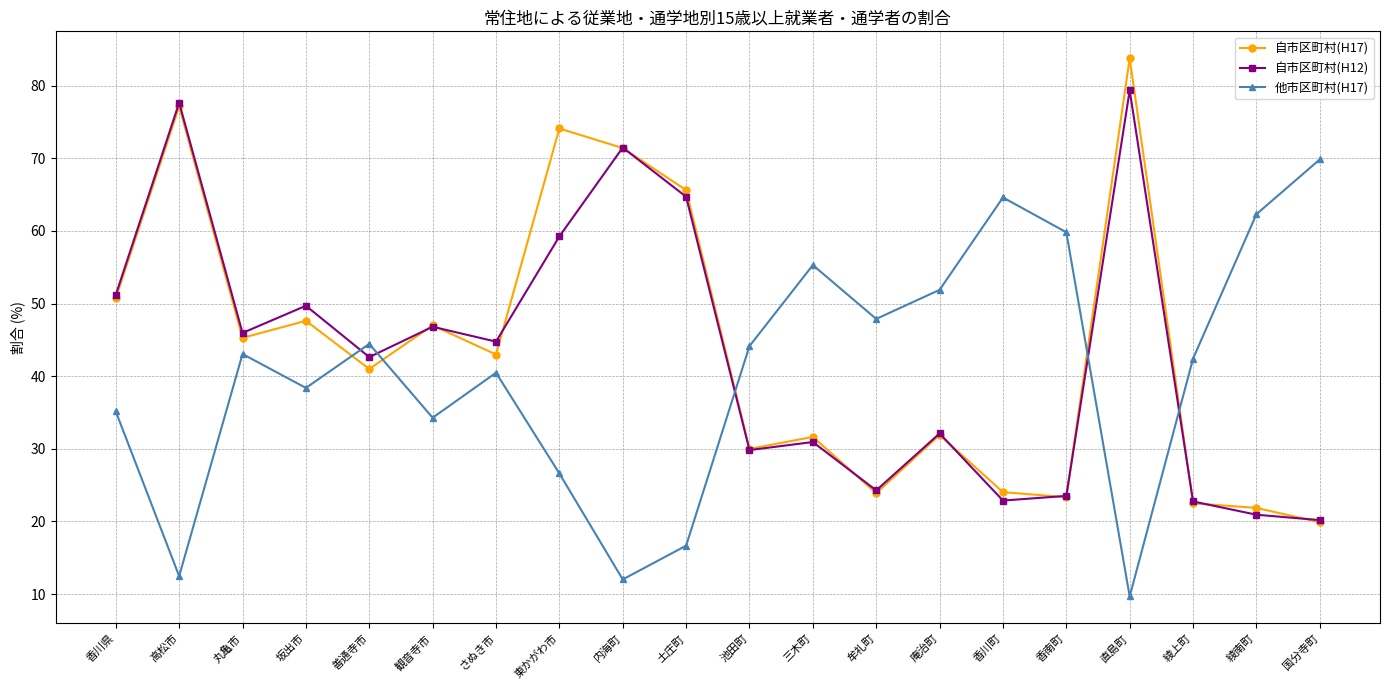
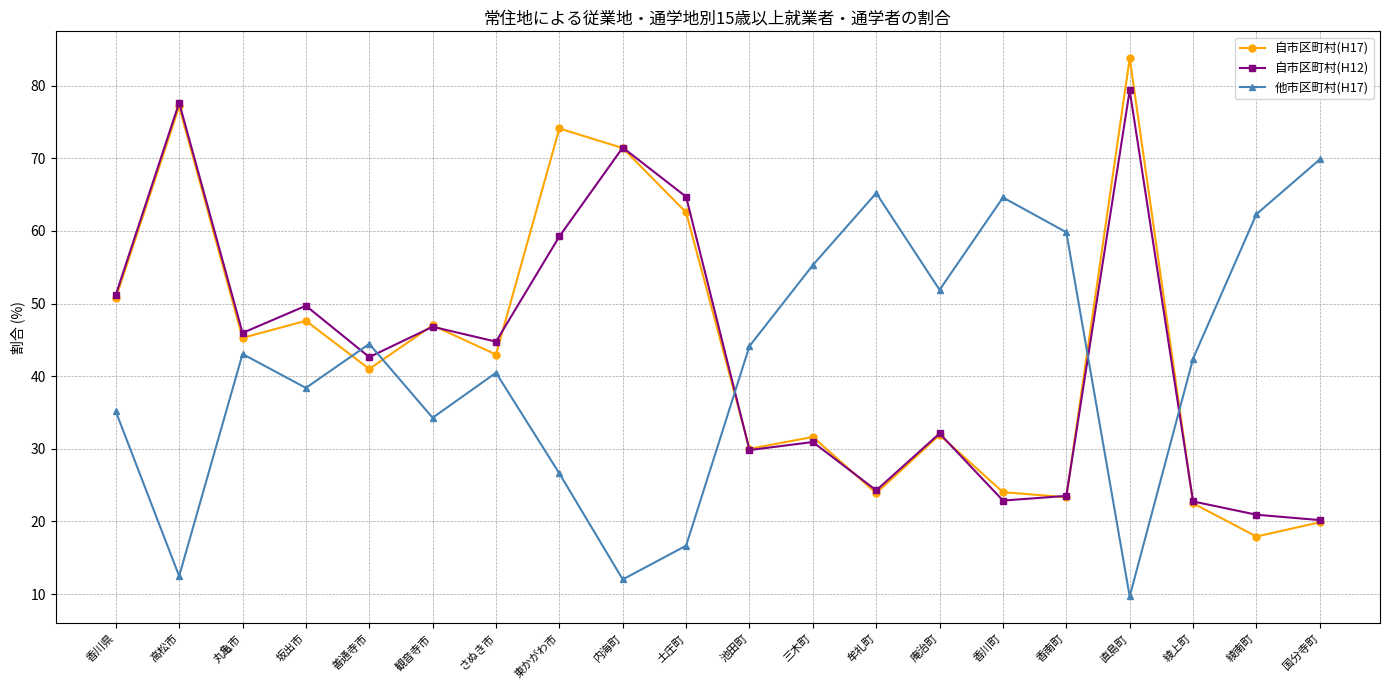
自市区町村(H17), 土庄町: 66 -> 63
他市区町村(H17), 牟礼町: 48 -> 65
自市区町村(H17), 綾南町: 22 -> 18
